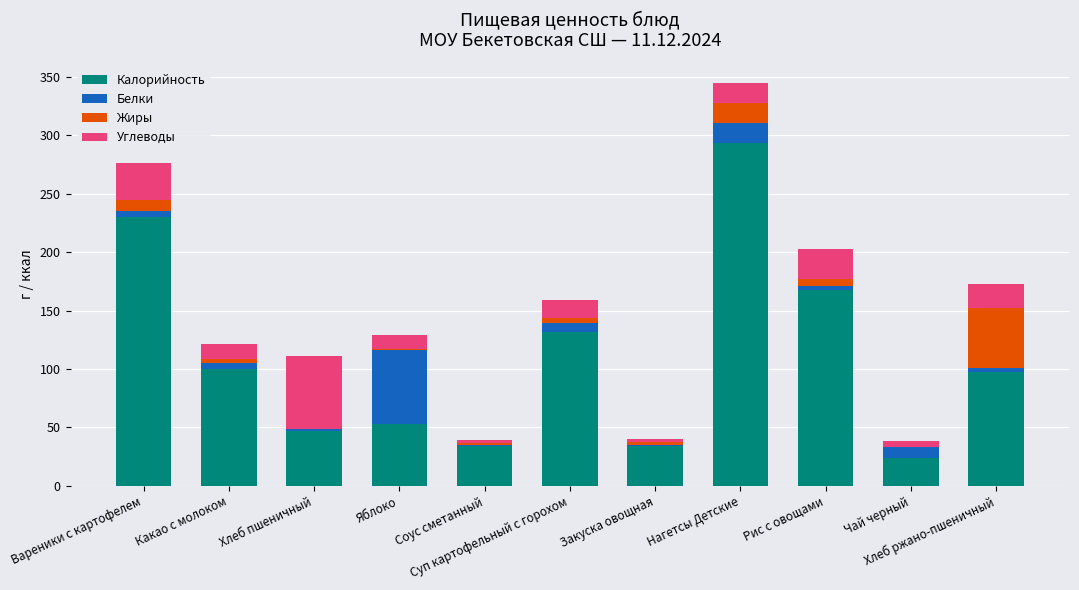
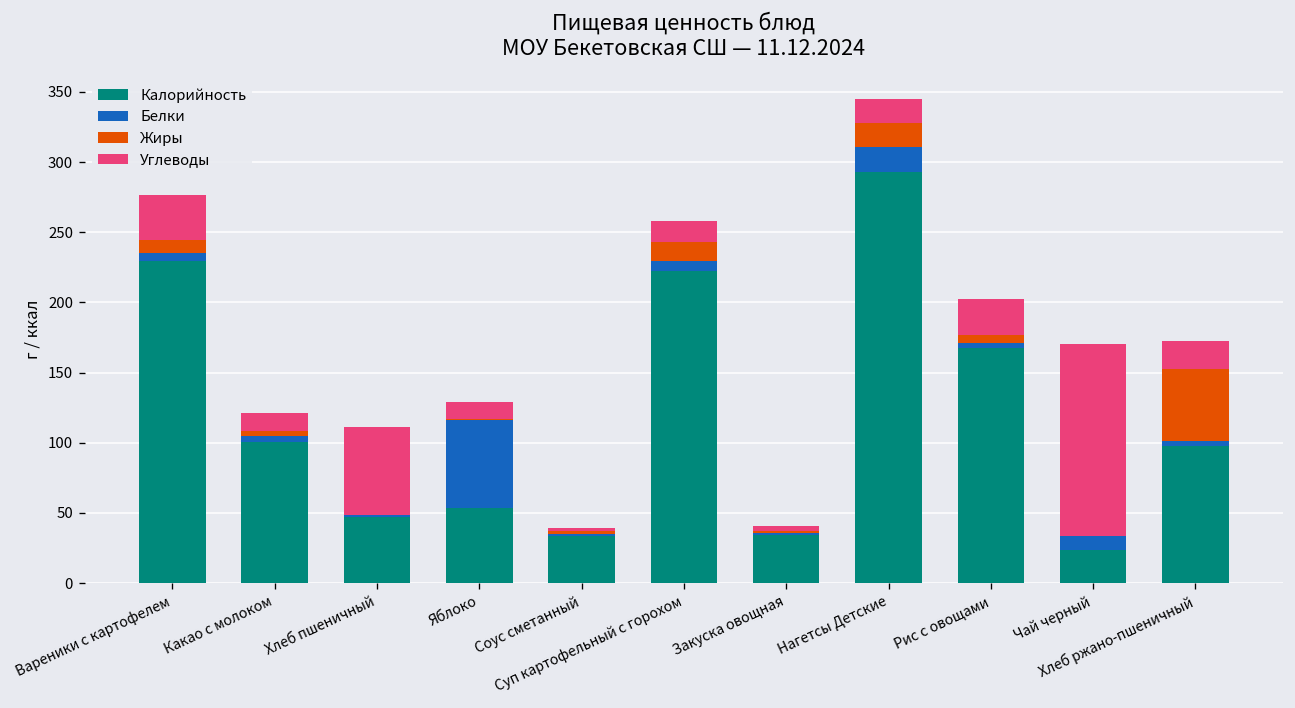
Калорийность, Суп картофельный с горохом: 132 -> 222
Жиры, Суп картофельный с горохом: 5 -> 13
Углеводы, Чай черный: 5 -> 137
